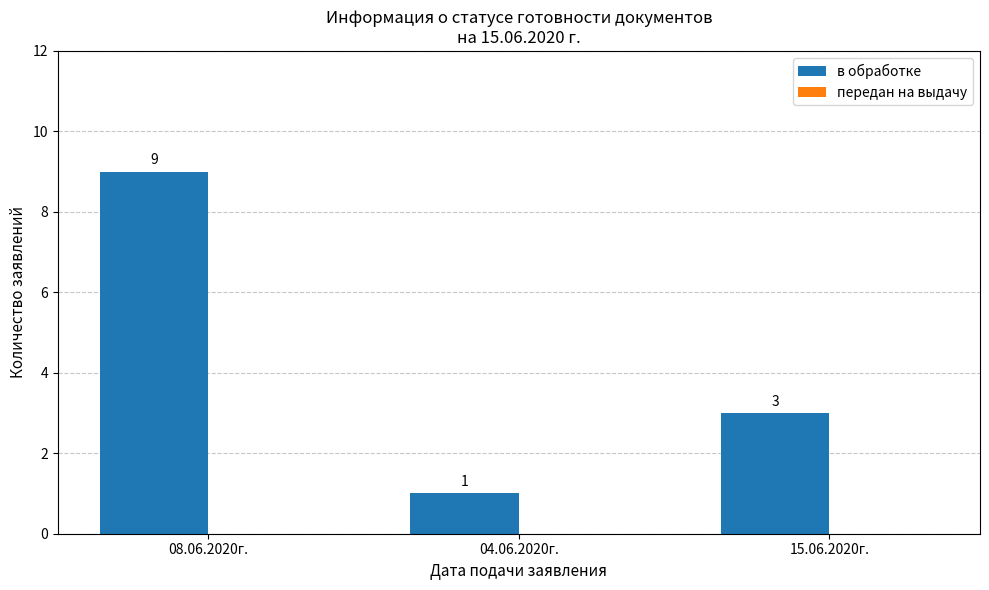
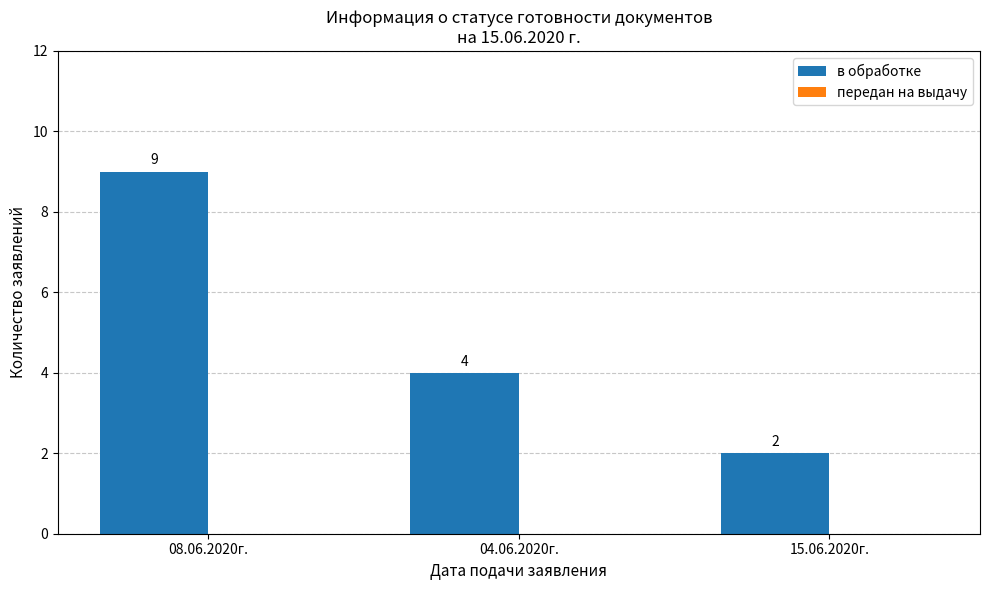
в обработке, 04.06.2020г.: 1 -> 4
в обработке, 15.06.2020г.: 3 -> 2
